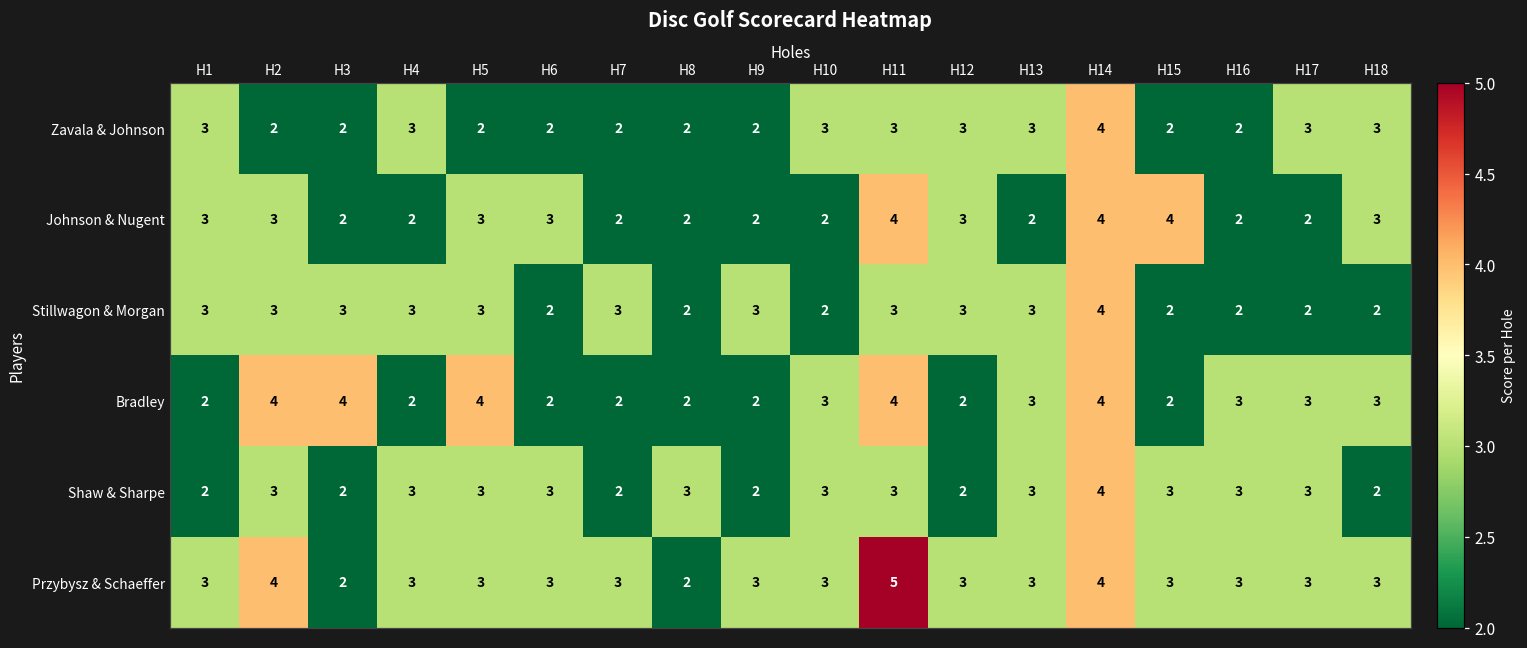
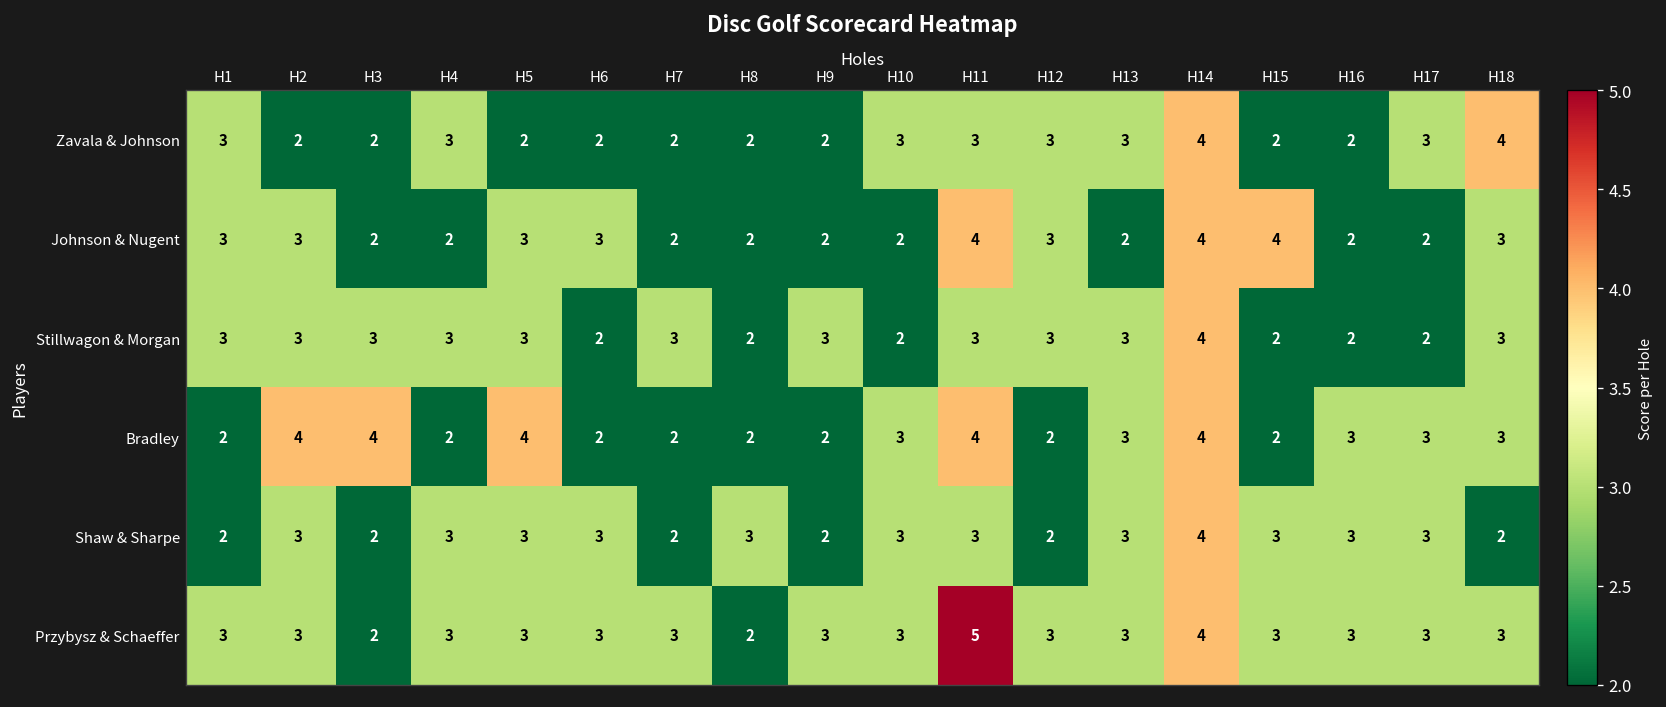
Zavala & Johnson, H18: 3 -> 4
Stillwagon & Morgan, H18: 2 -> 3
Przybysz & Schaeffer, H2: 4 -> 3
